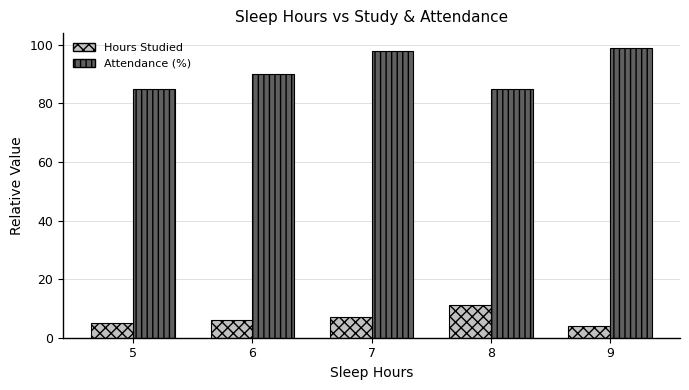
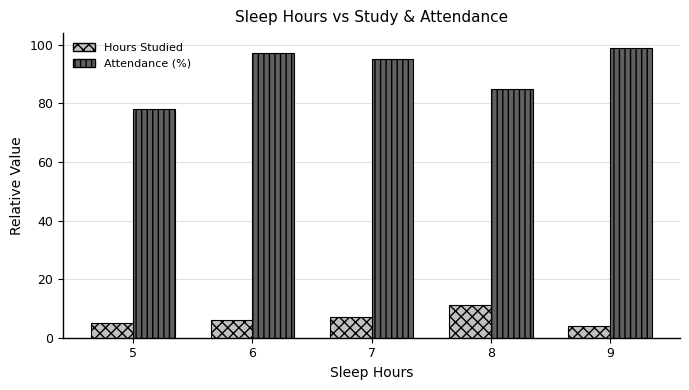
Attendance (%), 5: 85 -> 78
Attendance (%), 6: 90 -> 97
Attendance (%), 7: 98 -> 95
